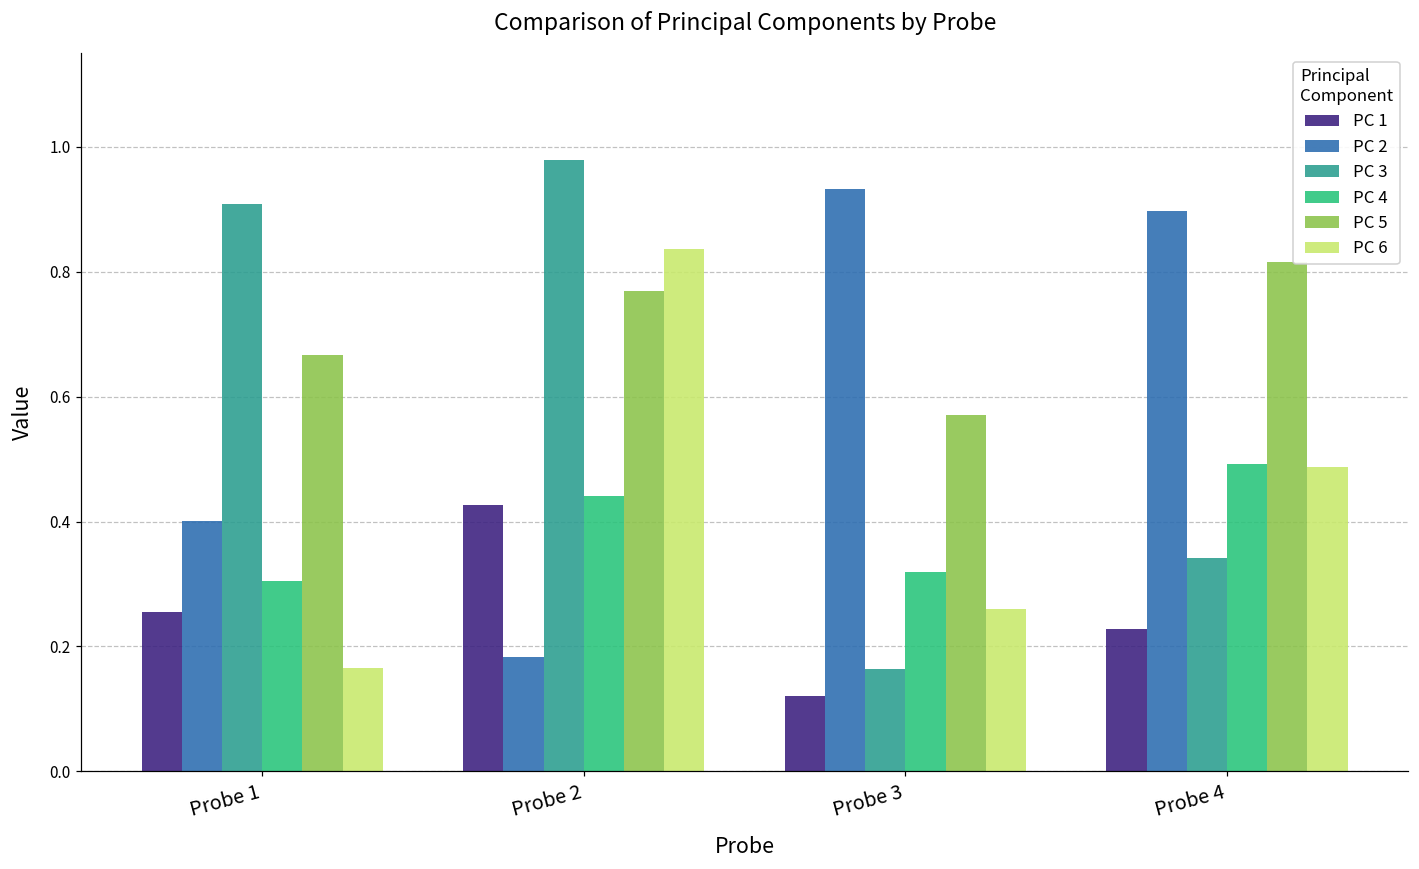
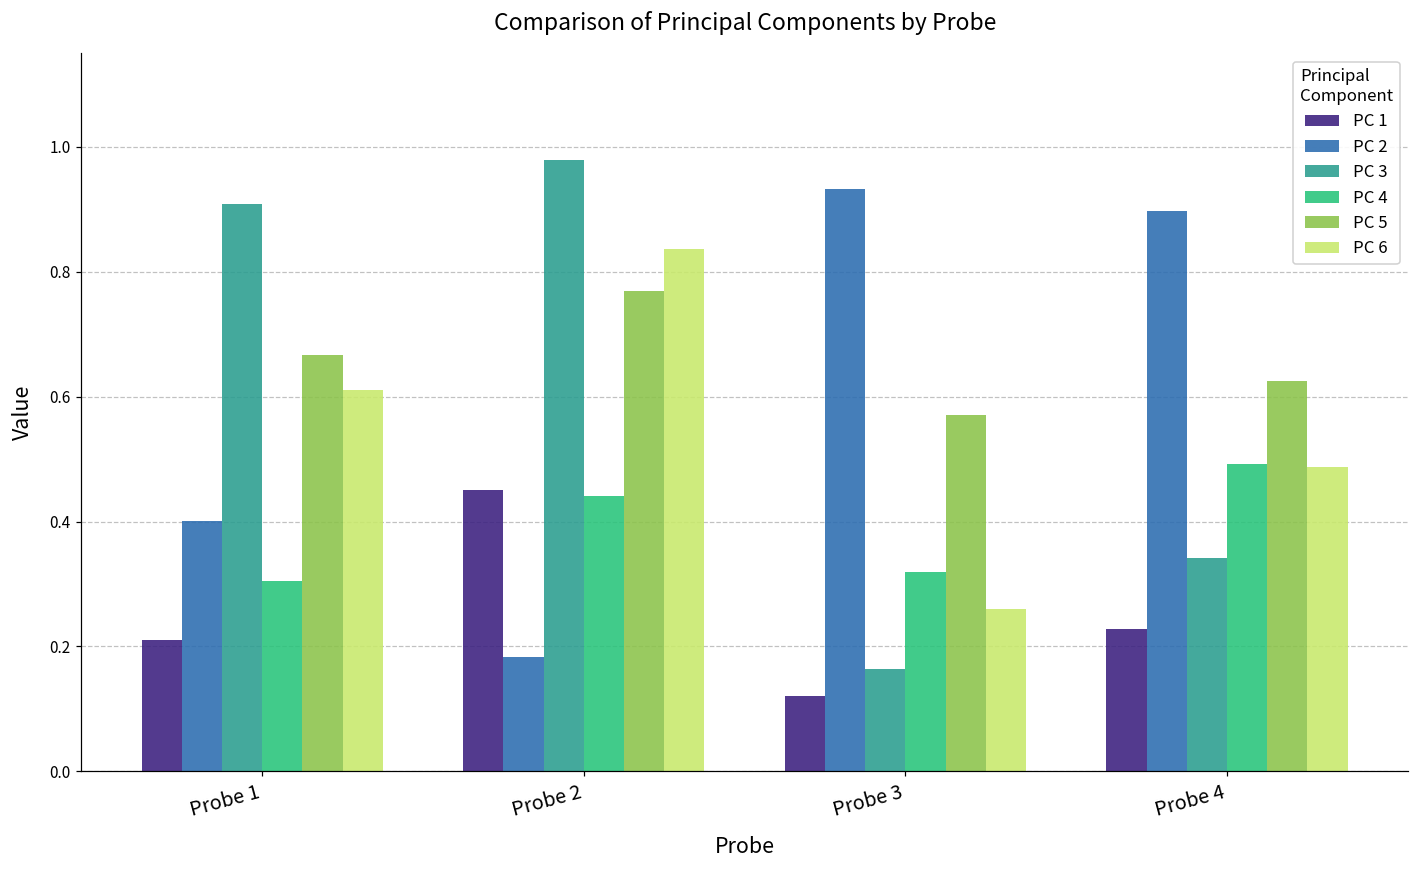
PC 1, Probe 1: 0.25 -> 0.21
PC 6, Probe 1: 0.17 -> 0.61
PC 1, Probe 2: 0.43 -> 0.45
PC 5, Probe 4: 0.82 -> 0.63
